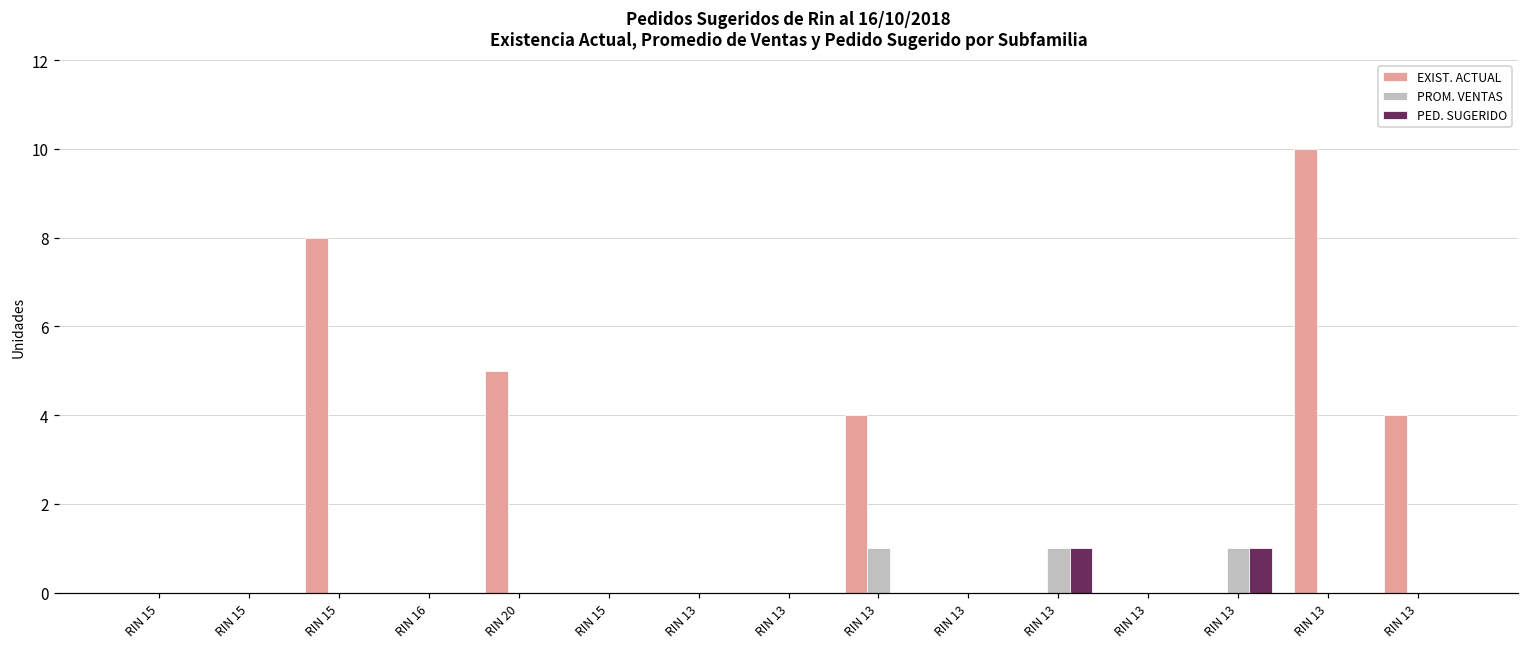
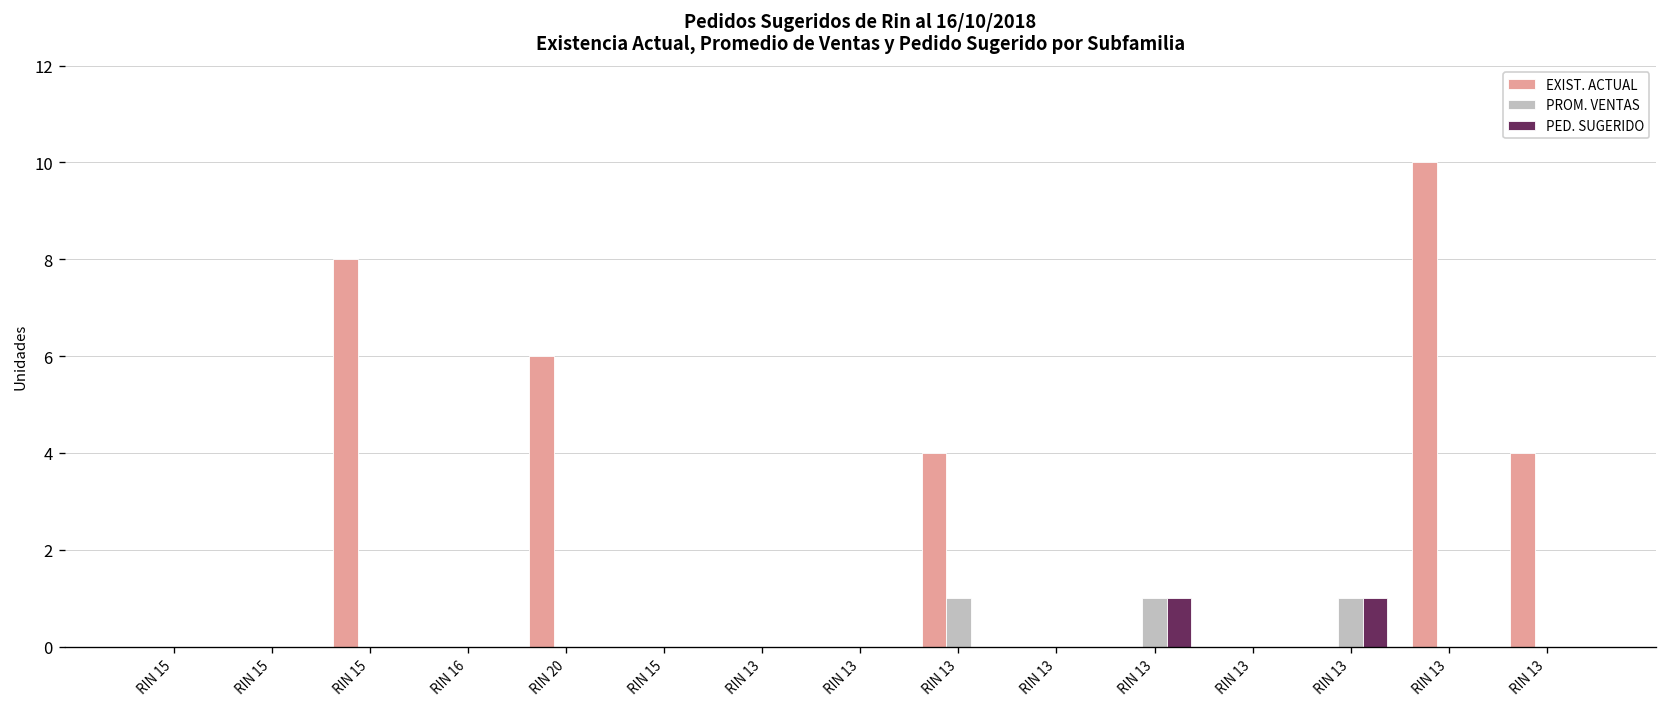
EXIST. ACTUAL, RIN 20: 5 -> 6
